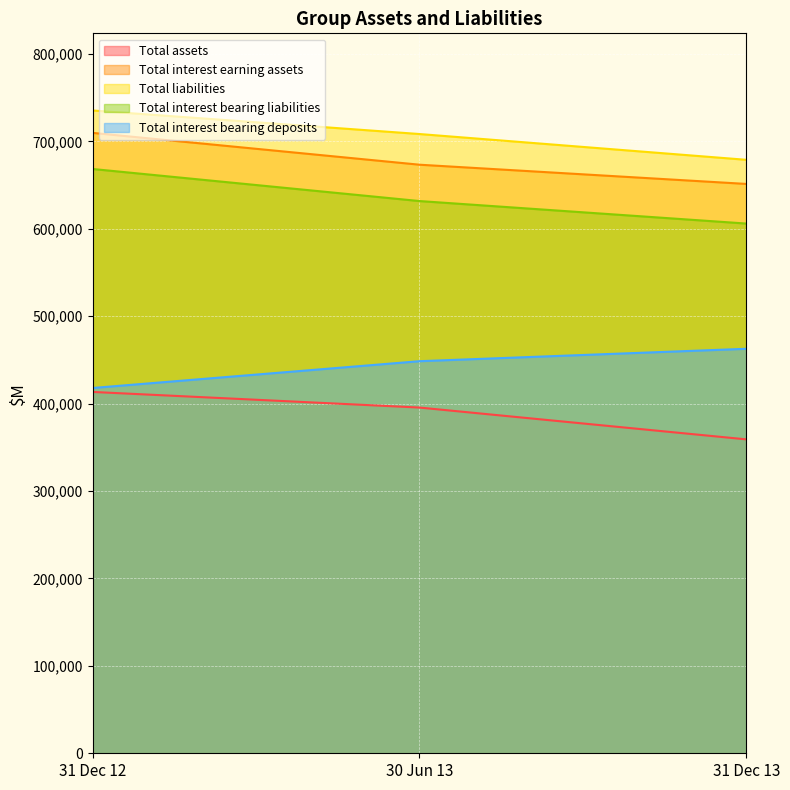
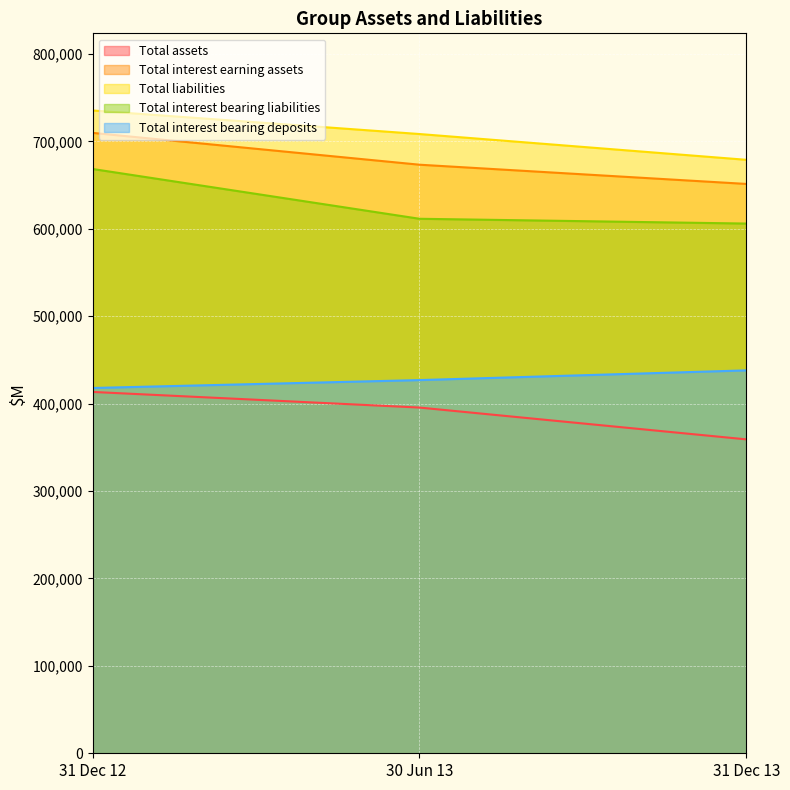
Total interest bearing liabilities, 30 Jun 13: 630,000 -> 610,000
Total interest bearing deposits, 30 Jun 13: 450,000 -> 430,000
Total interest bearing deposits, 31 Dec 13: 460,000 -> 440,000
